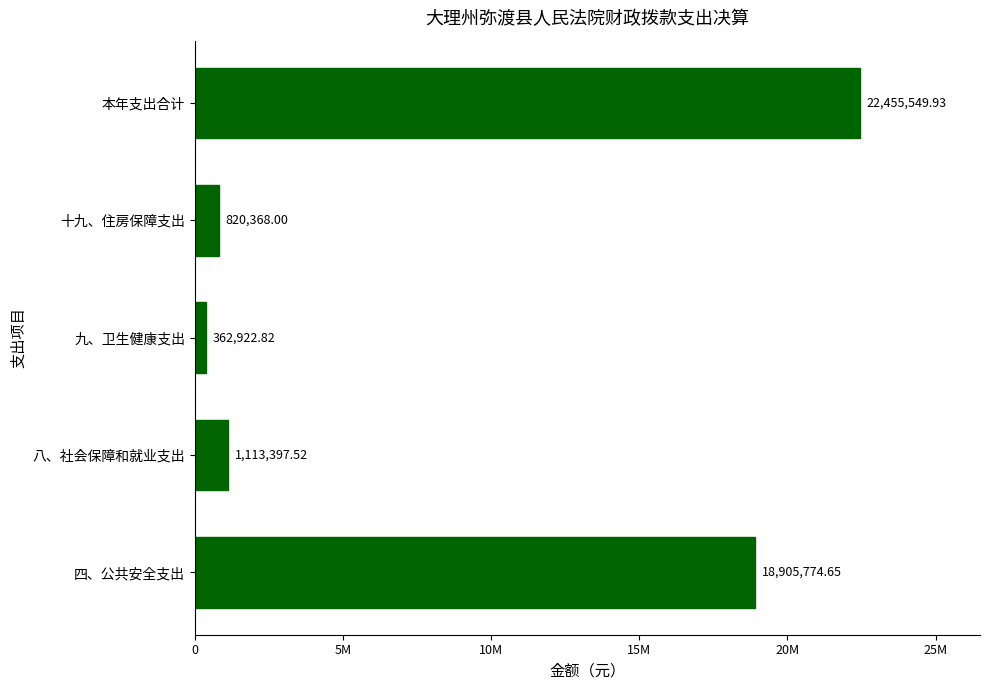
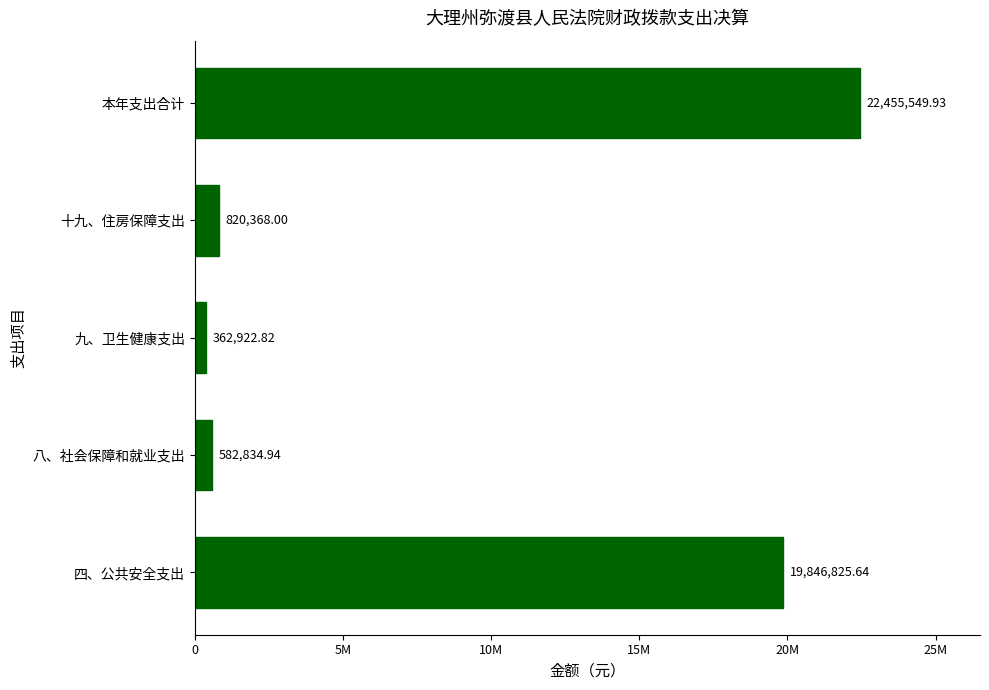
八、社会保障和就业支出: 1,113,397.52 -> 582,834.94
四、公共安全支出: 18,905,774.65 -> 19,846,825.64
